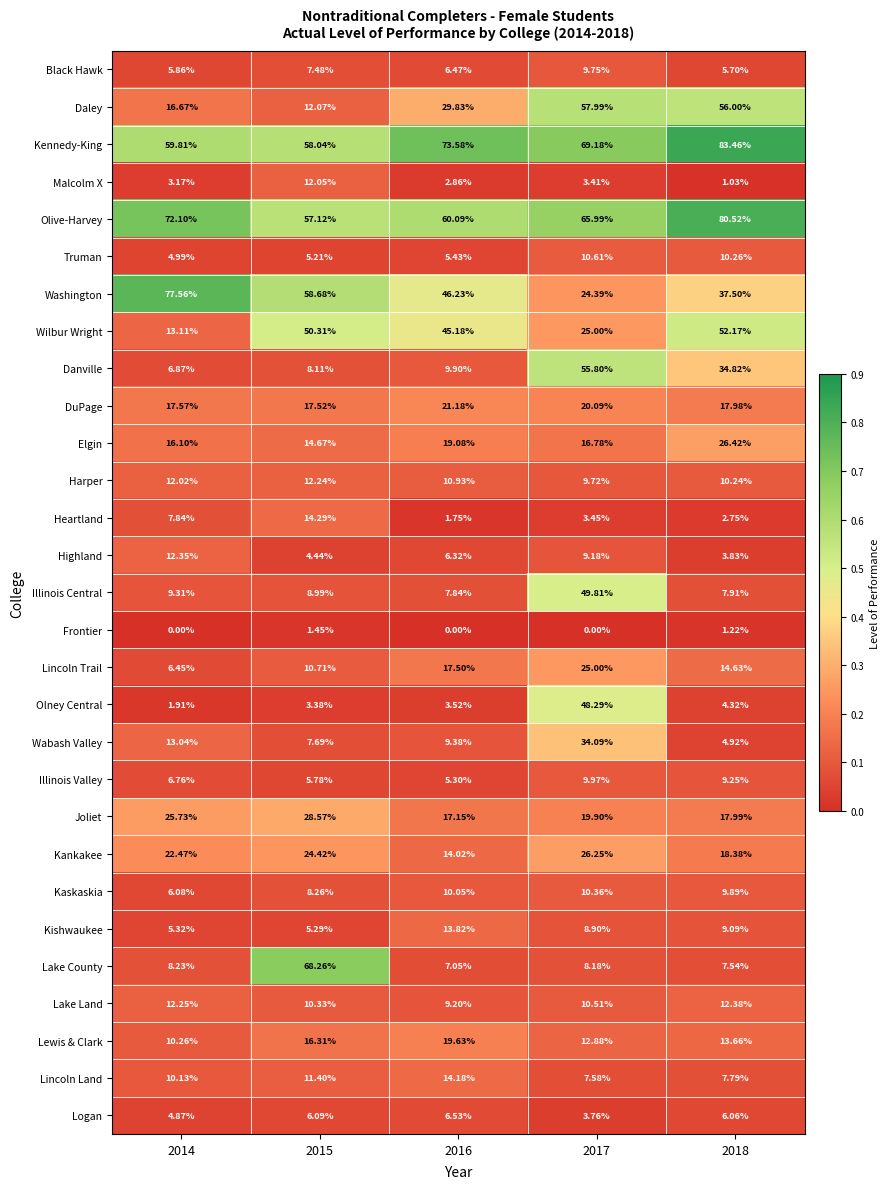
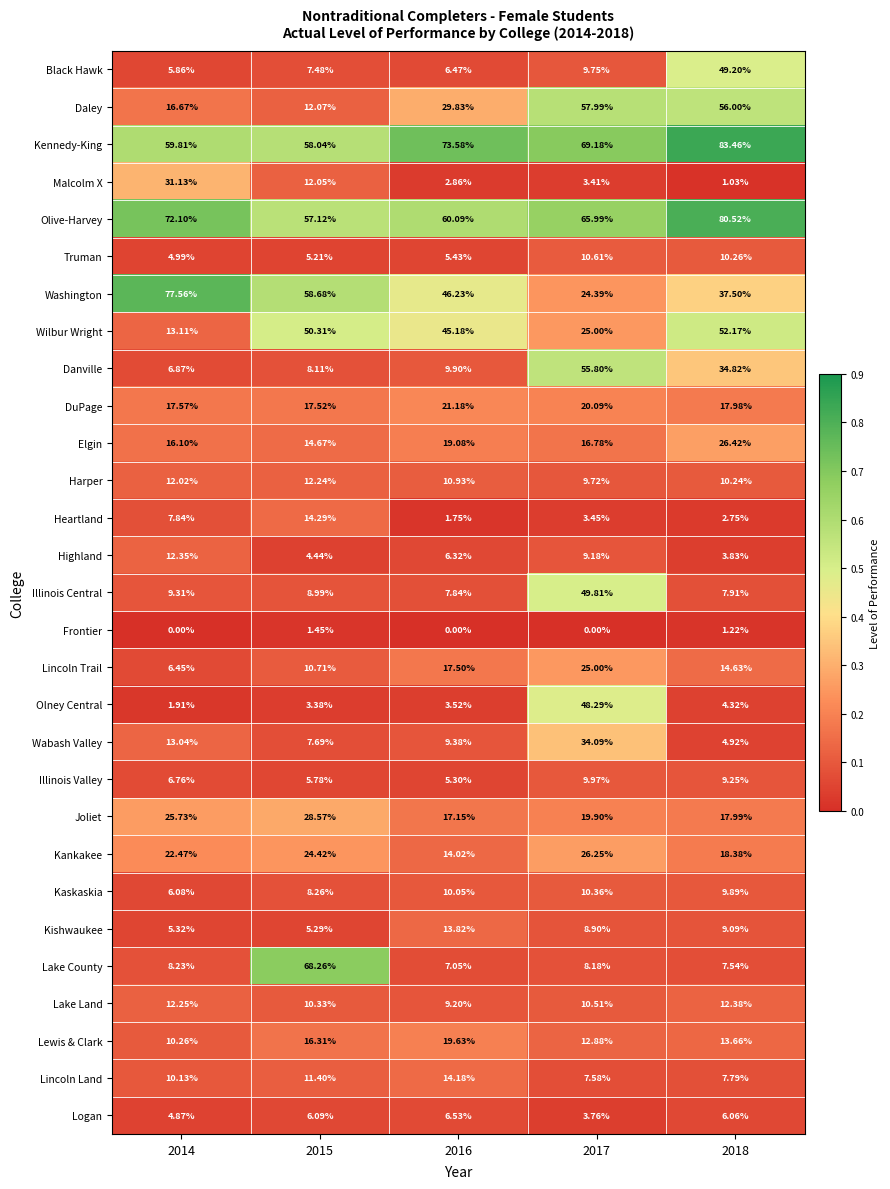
Black Hawk, 2018: 5.70% -> 49.20%
Malcolm X, 2014: 3.17% -> 31.13%
